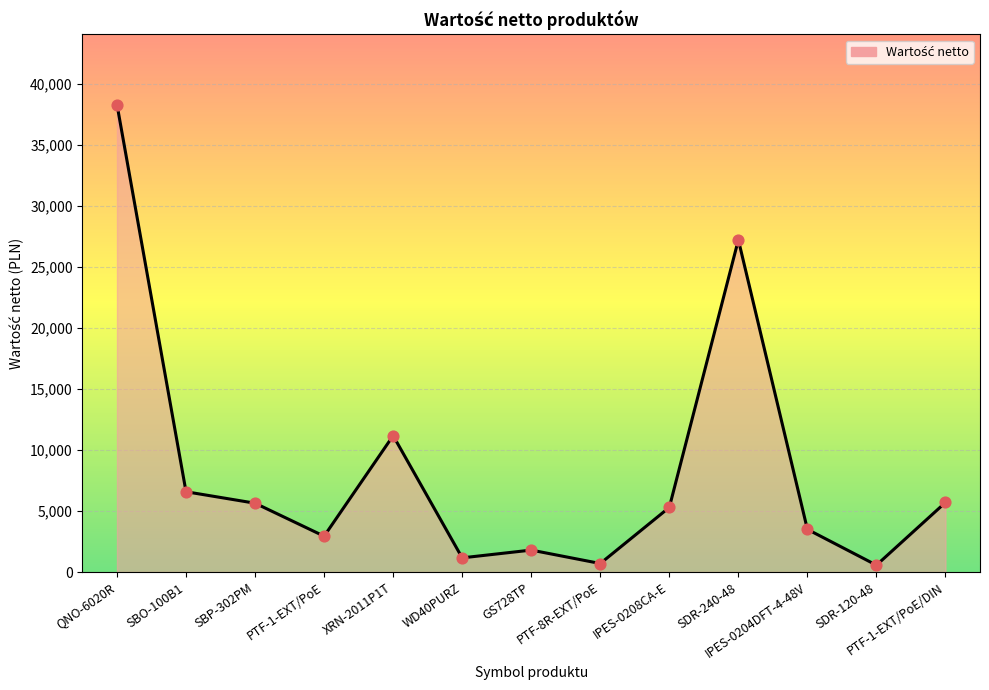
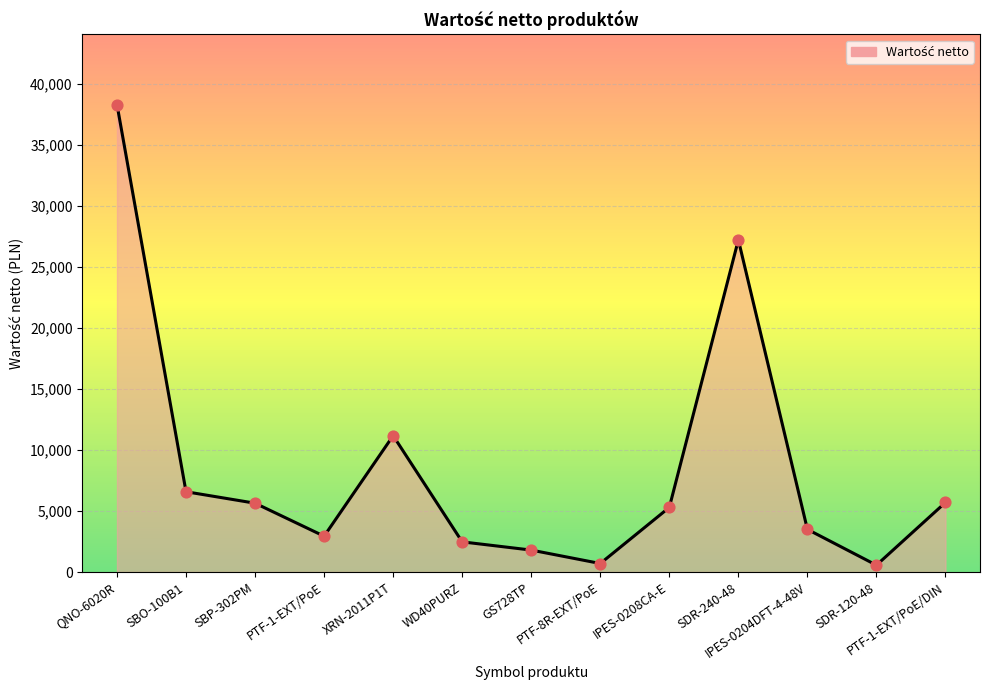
WD40PURZ: 1,200 -> 2,500
